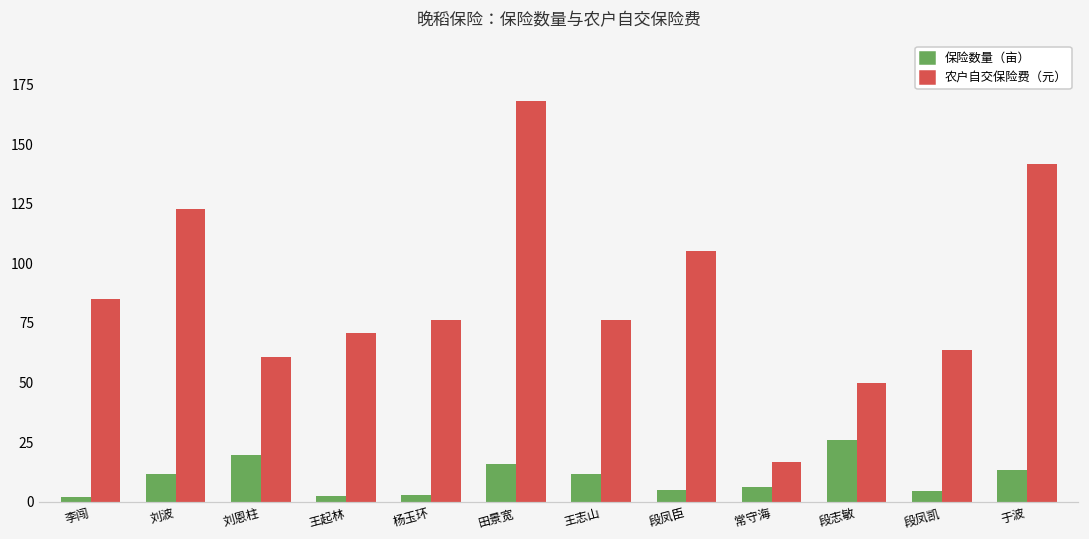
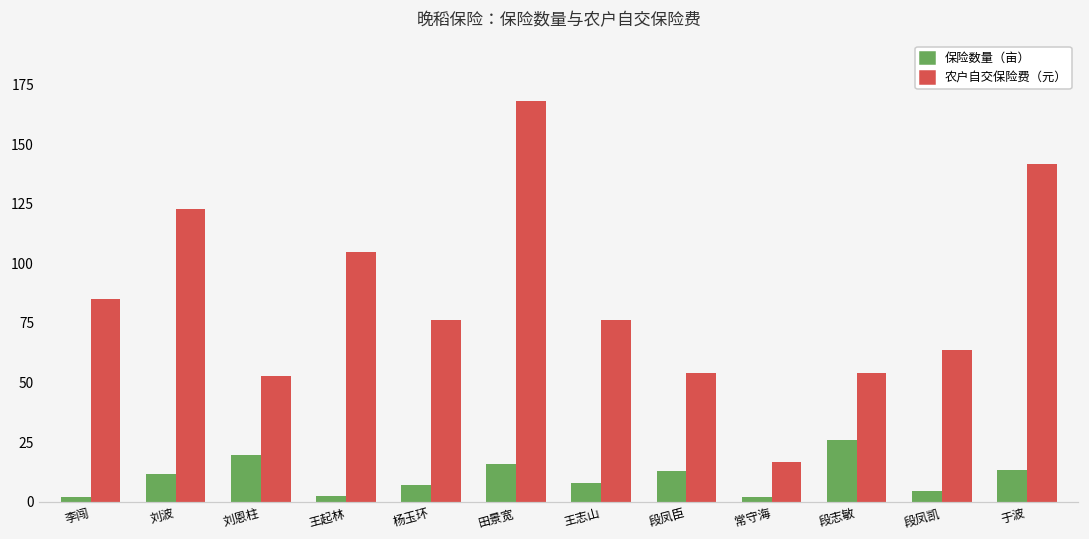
农户自交保险费（元）, 刘恩柱: 61 -> 53
农户自交保险费（元）, 王起林: 71 -> 105
保险数量（亩）, 杨玉环: 3 -> 7
保险数量（亩）, 王志山: 12 -> 8
保险数量（亩）, 段凤臣: 5 -> 13
农户自交保险费（元）, 段凤臣: 105 -> 54
保险数量（亩）, 常守海: 6 -> 2
农户自交保险费（元）, 段志敏: 50 -> 54
